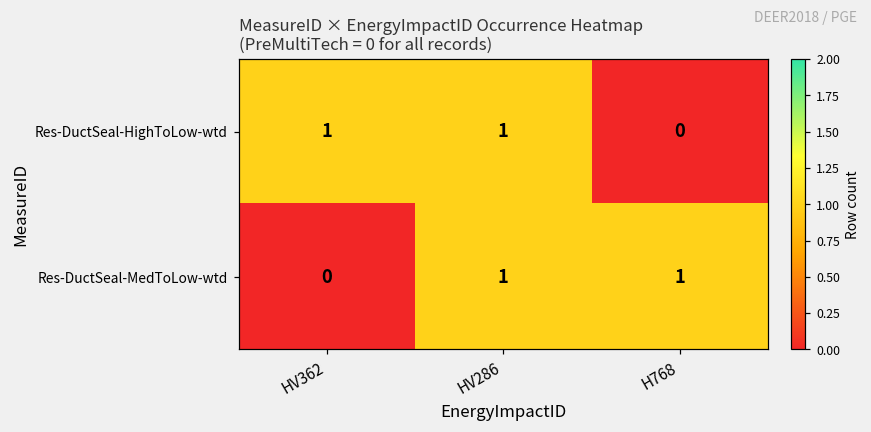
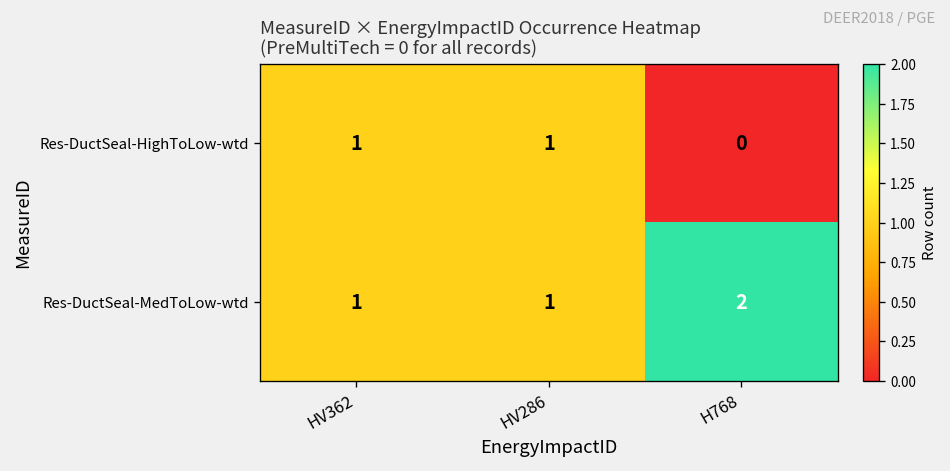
Res-DuctSeal-MedToLow-wtd, HV362: 0 -> 1
Res-DuctSeal-MedToLow-wtd, H768: 1 -> 2
